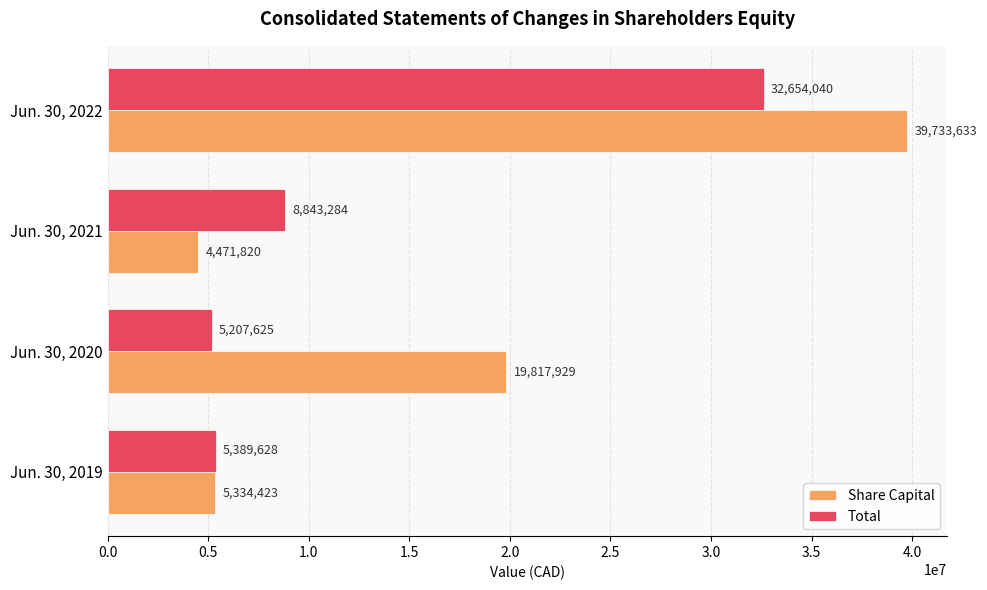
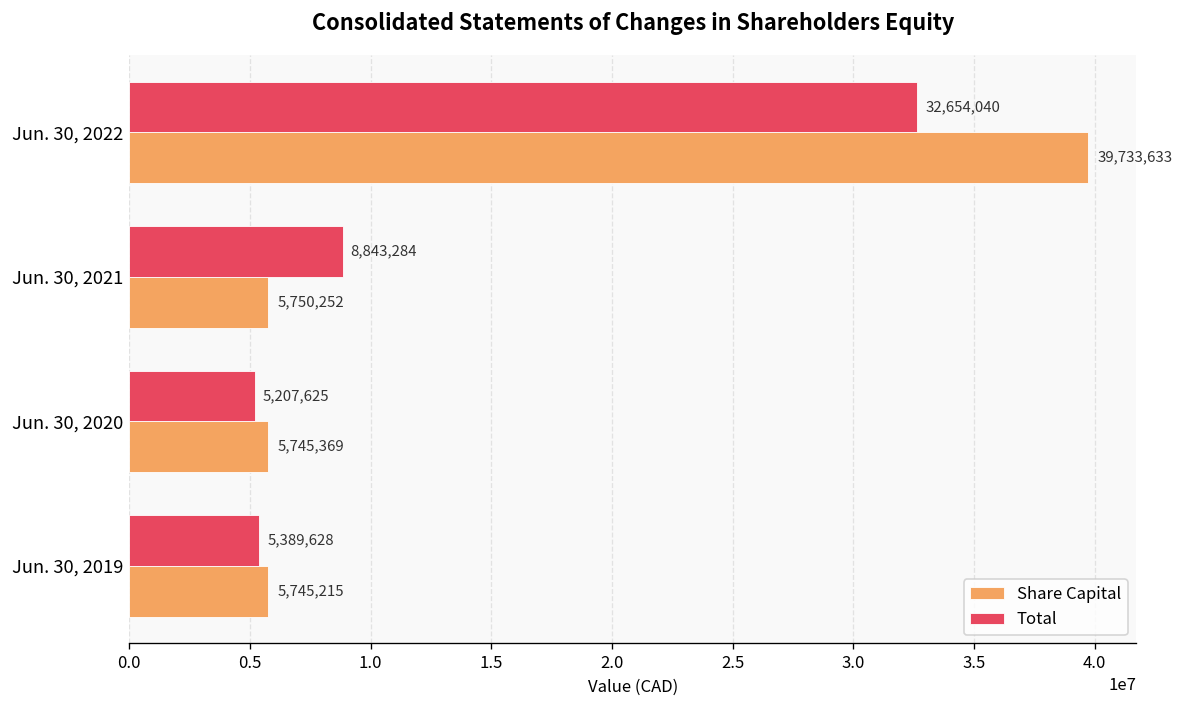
Share Capital, Jun. 30, 2021: 4,471,820 -> 5,750,252
Share Capital, Jun. 30, 2020: 19,817,929 -> 5,745,369
Share Capital, Jun. 30, 2019: 5,334,423 -> 5,745,215
